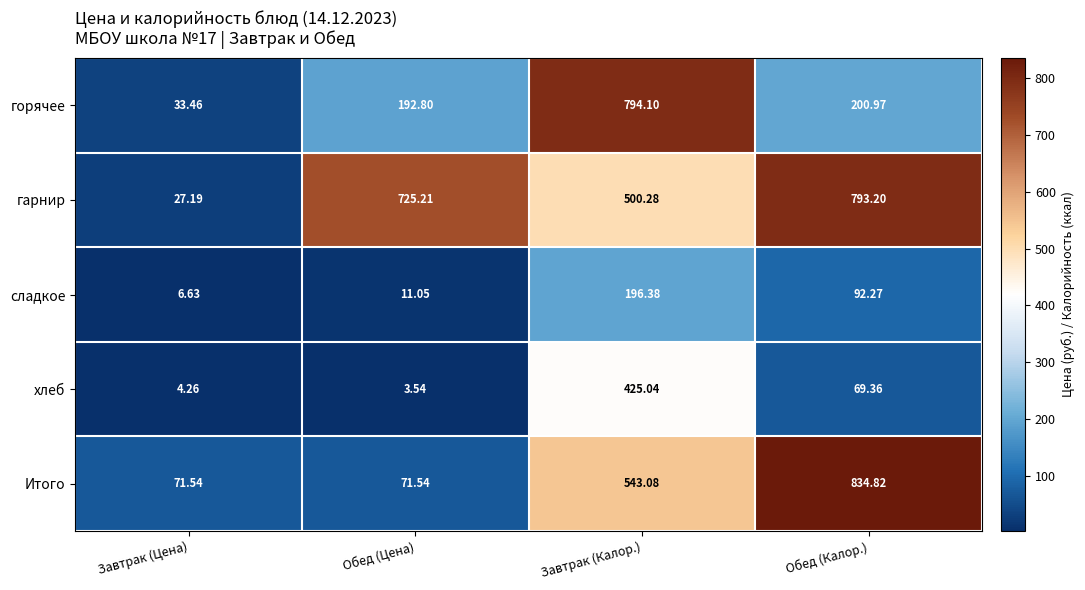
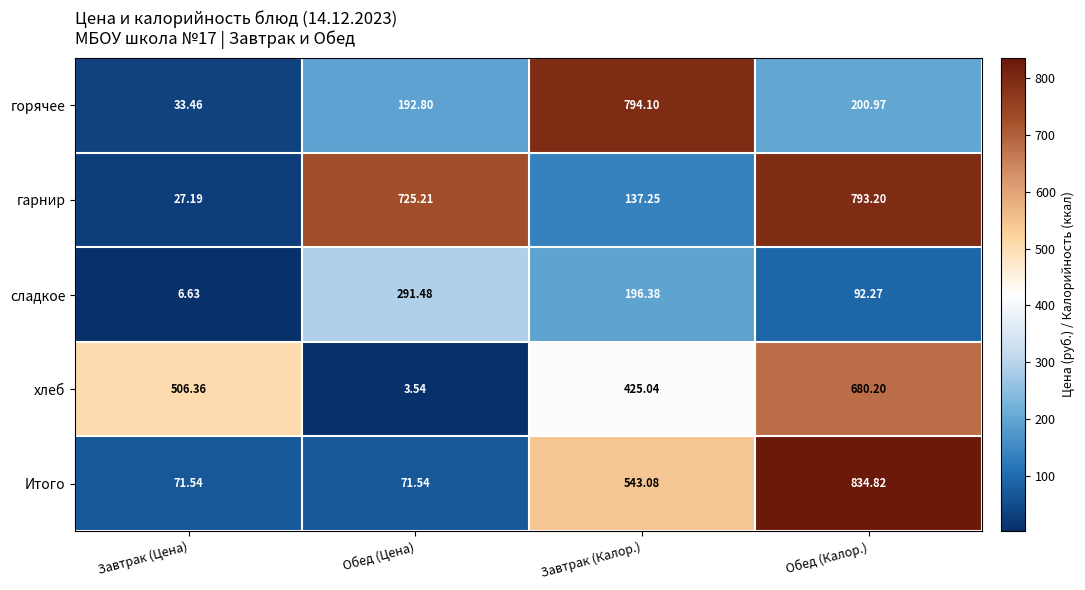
гарнир, Завтрак (Калор.): 500.28 -> 137.25
сладкое, Обед (Цена): 11.05 -> 291.48
хлеб, Завтрак (Цена): 4.26 -> 506.36
хлеб, Обед (Калор.): 69.36 -> 680.20
